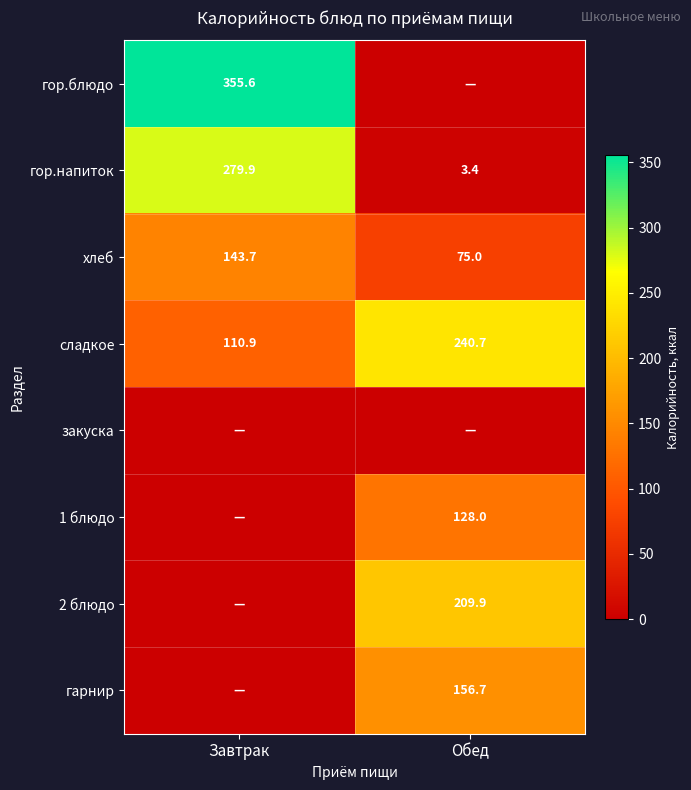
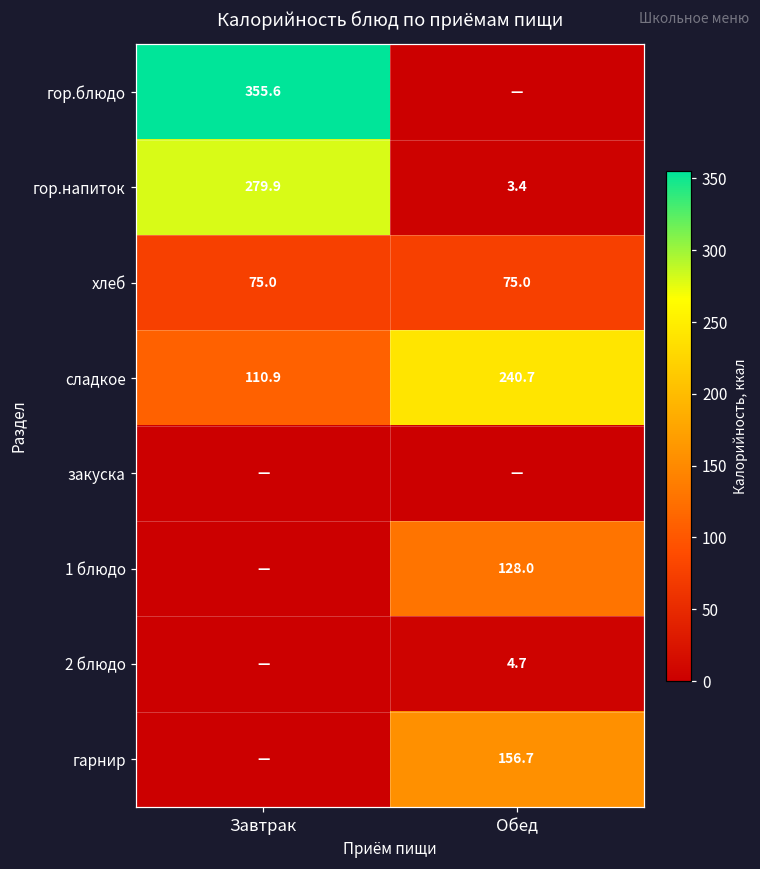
хлеб, Завтрак: 143.7 -> 75.0
2 блюдо, Обед: 209.9 -> 4.7
